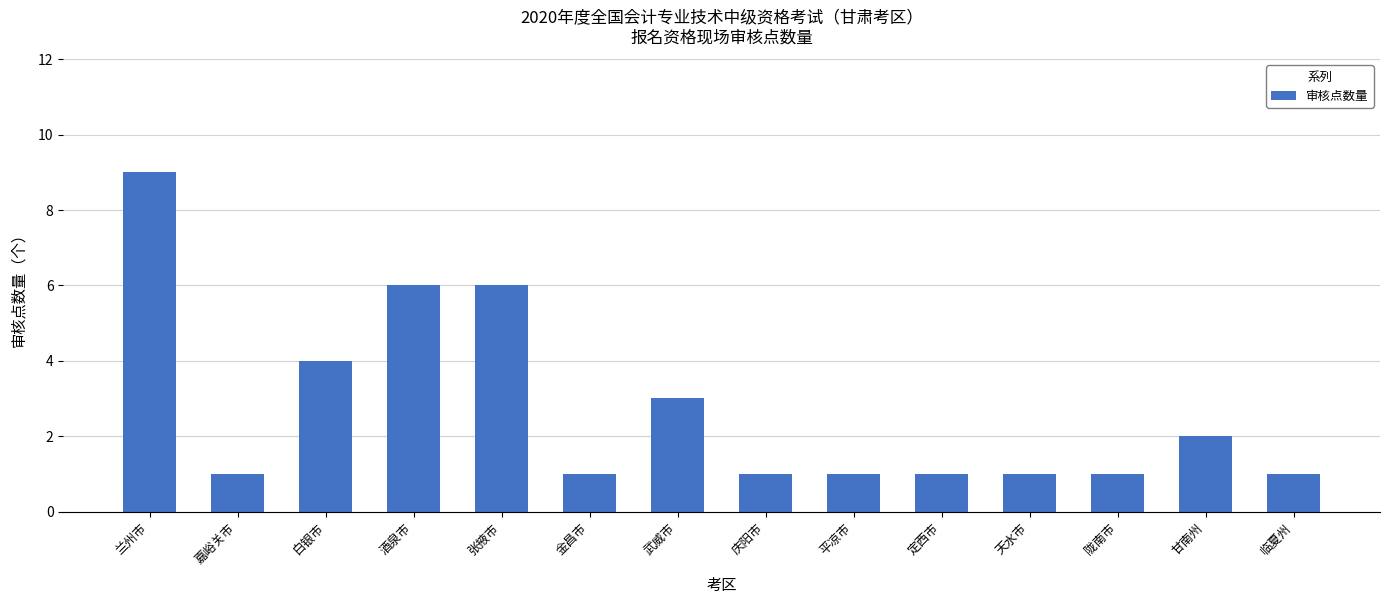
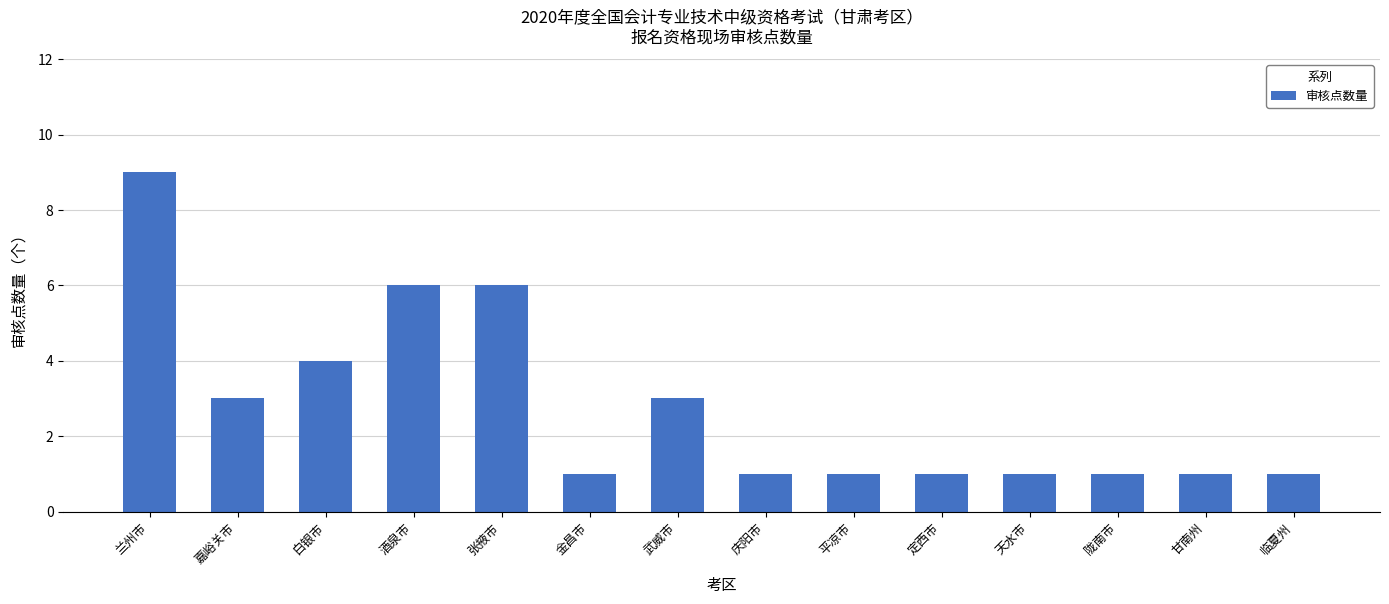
嘉峪关市: 1 -> 3
甘南州: 2 -> 1
